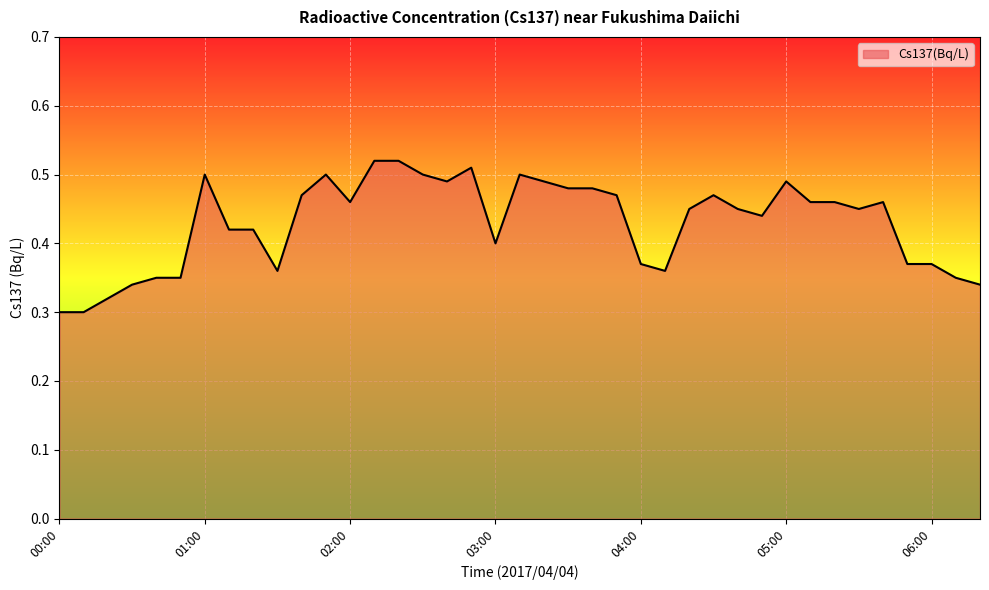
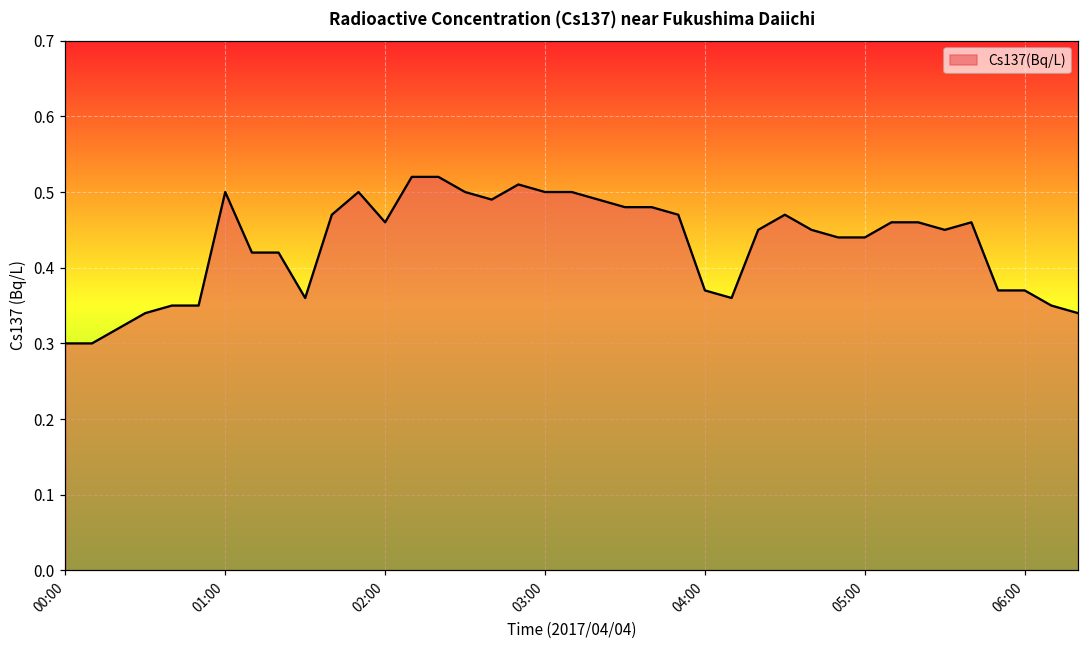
03:00: 0.4 -> 0.5
05:00: 0.49 -> 0.44
